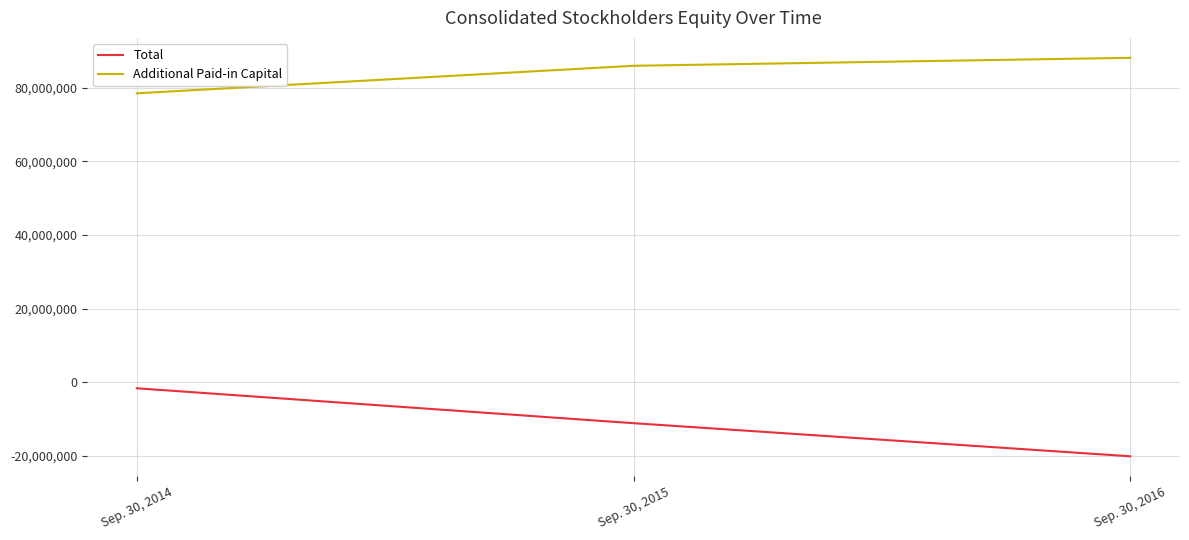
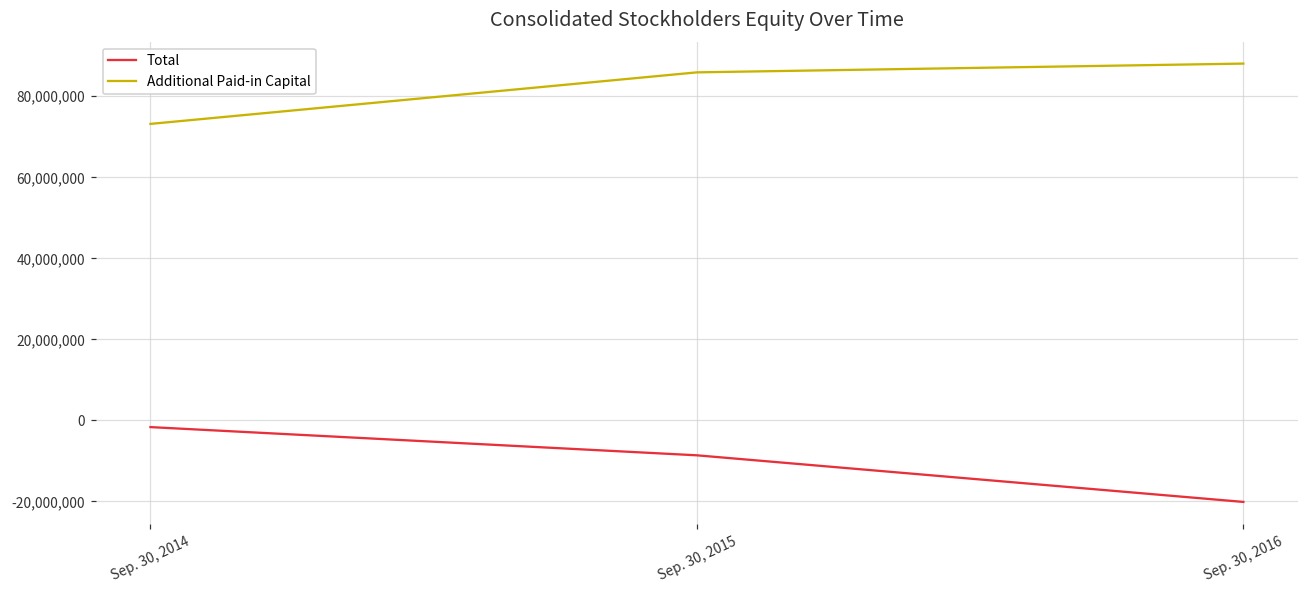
Additional Paid-in Capital, Sep. 30, 2014: 78,000,000 -> 73,000,000
Total, Sep. 30, 2015: -11,000,000 -> -9,000,000
